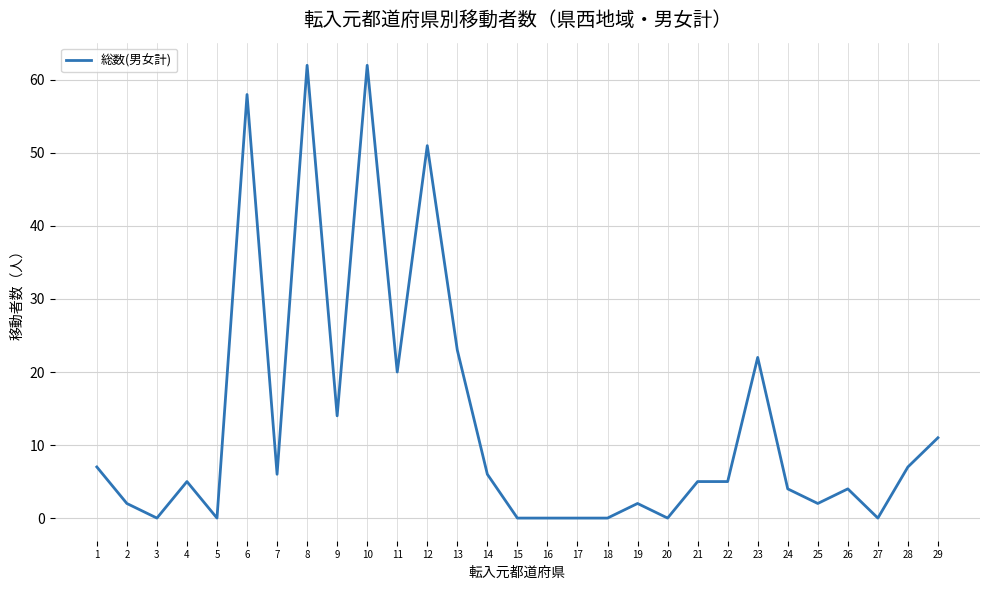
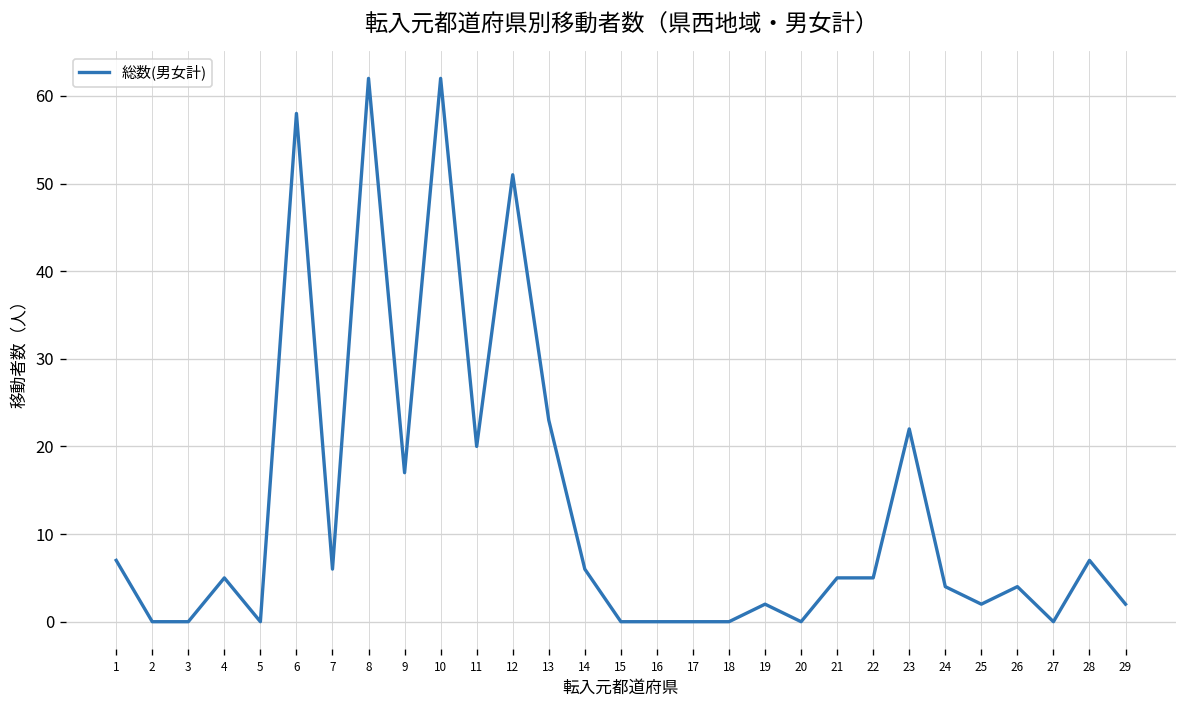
2: 2 -> 0
9: 14 -> 17
29: 11 -> 2
